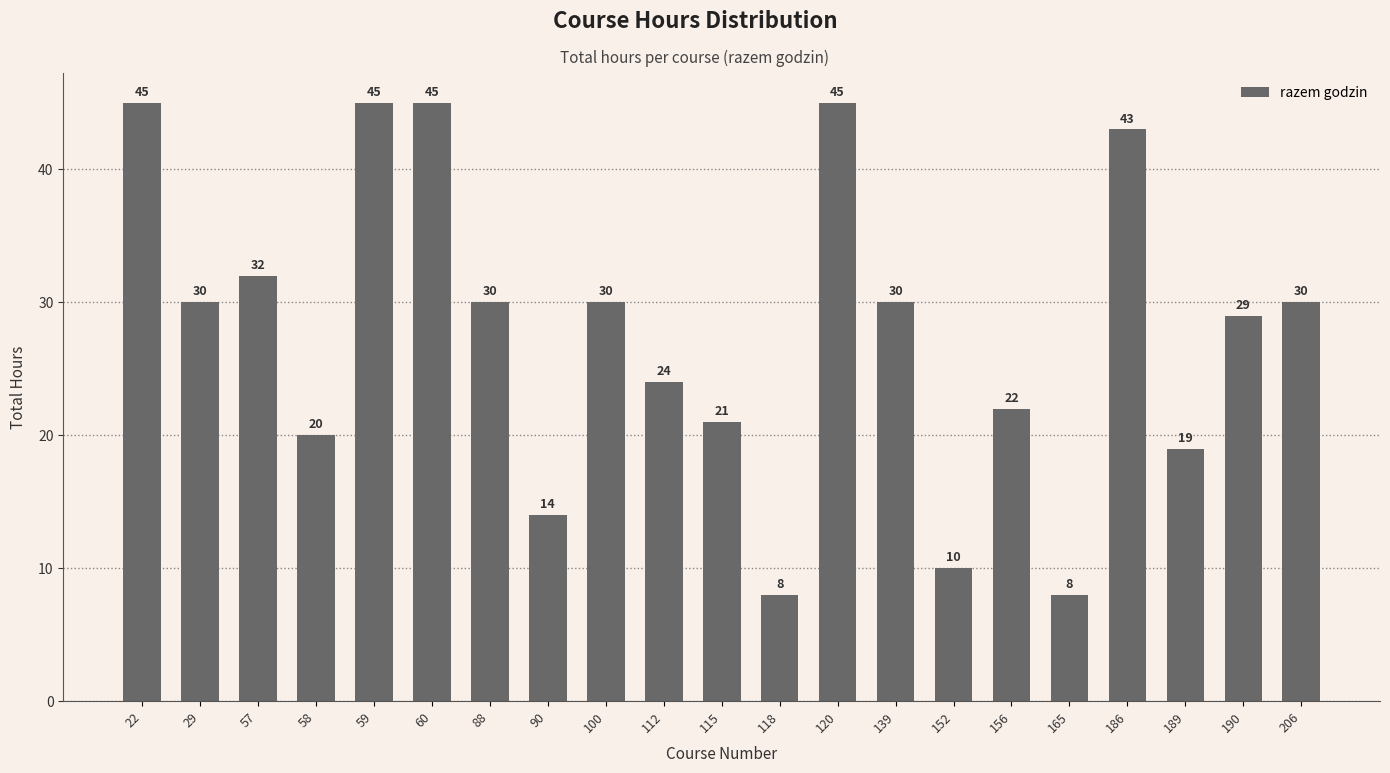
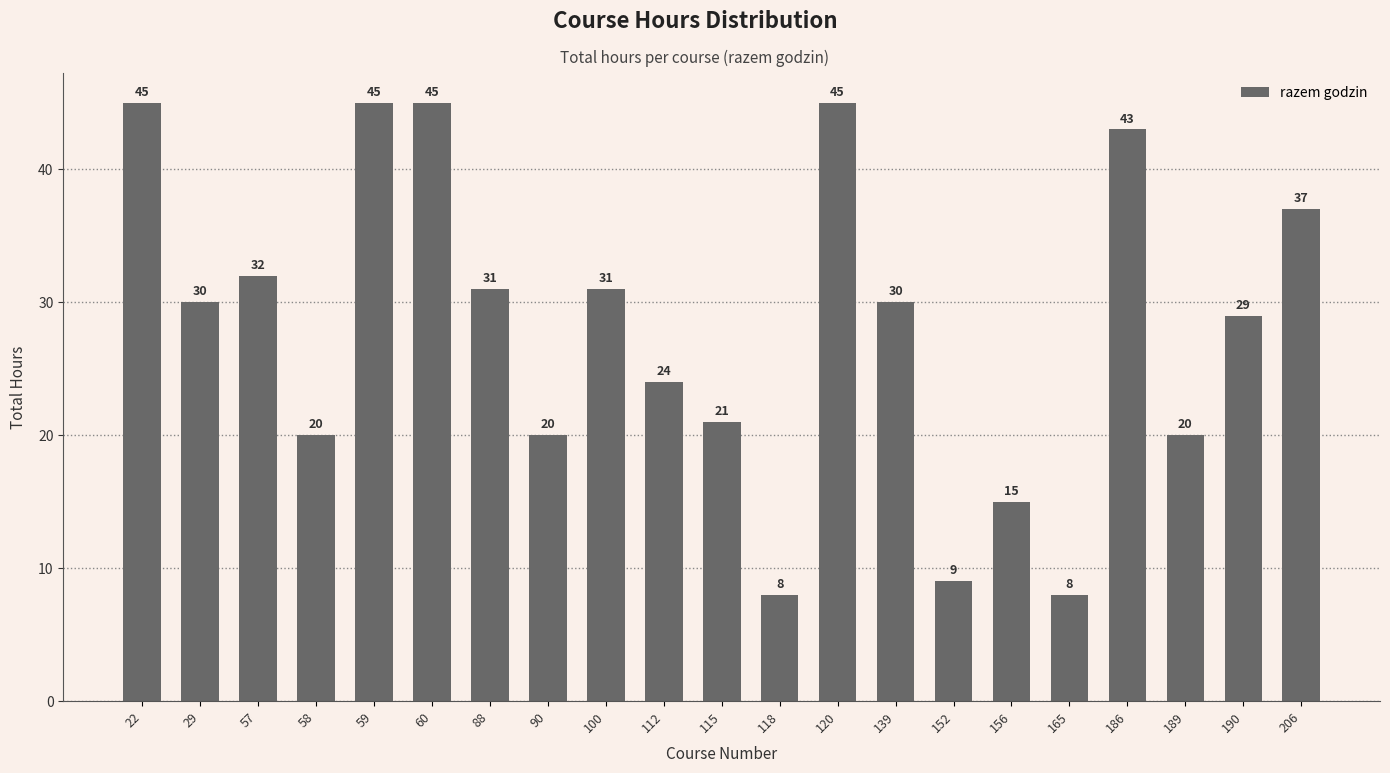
88: 30 -> 31
90: 14 -> 20
100: 30 -> 31
152: 10 -> 9
156: 22 -> 15
189: 19 -> 20
206: 30 -> 37
